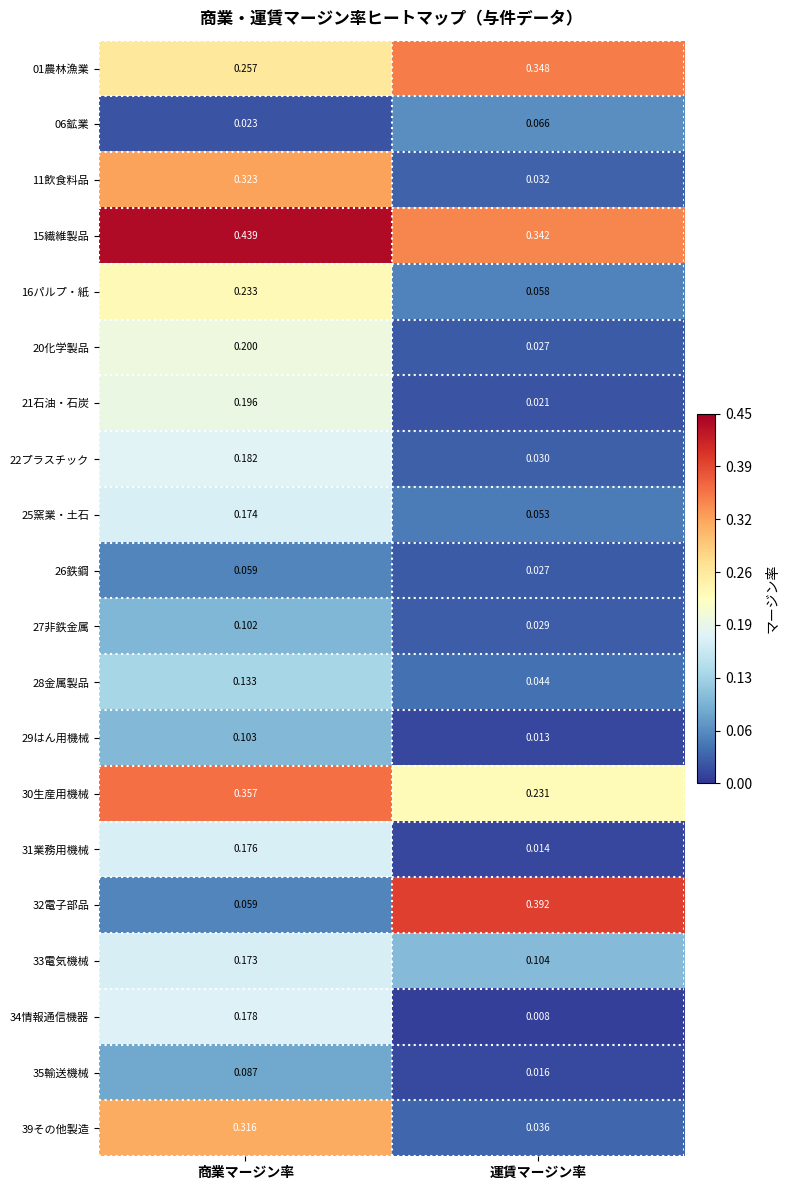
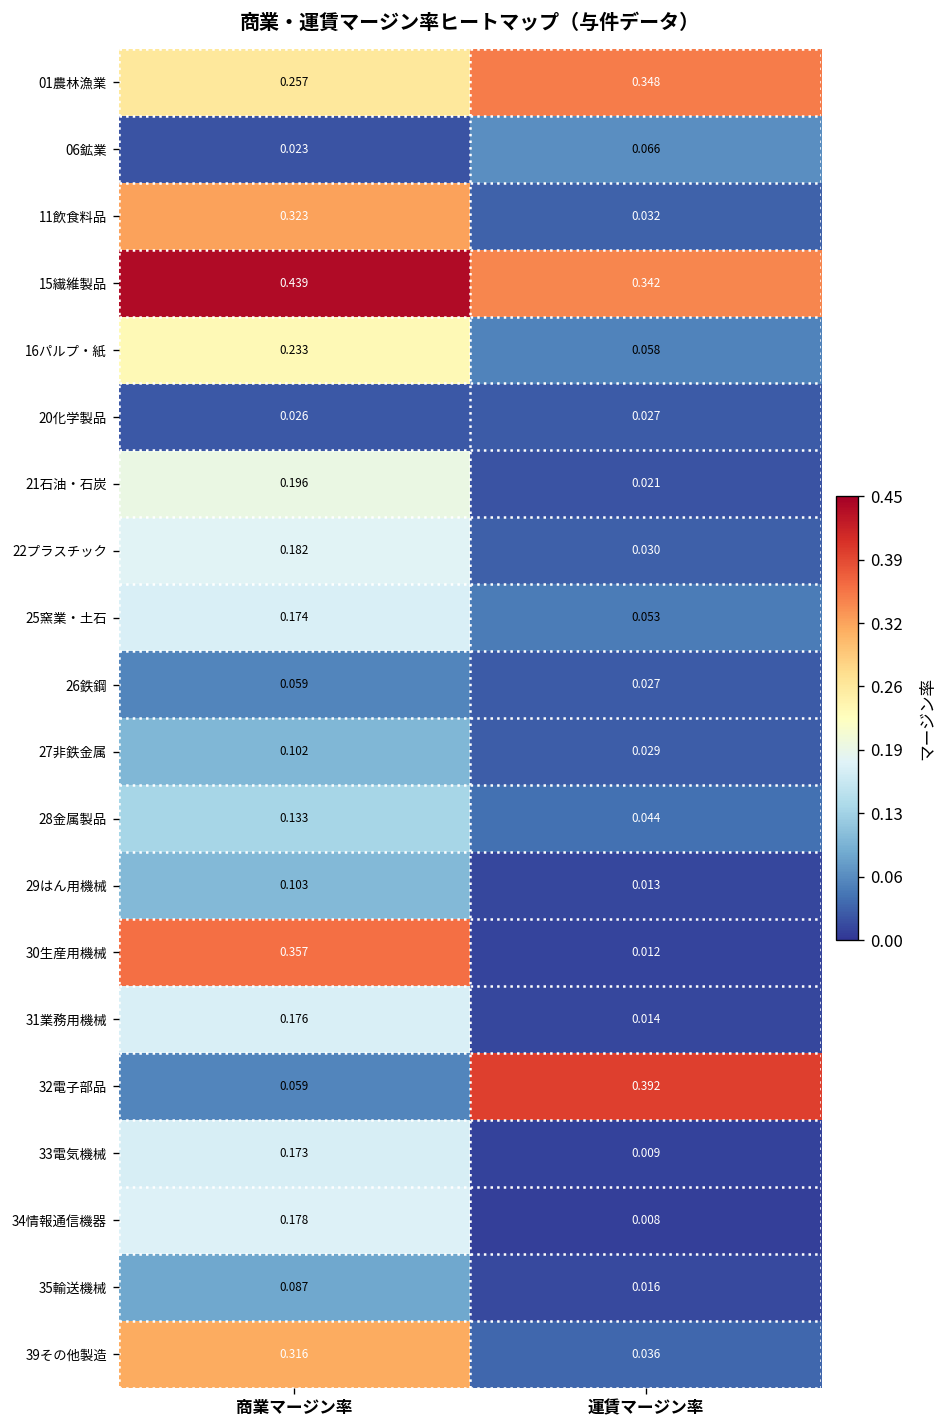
20化学製品, 商業マージン率: 0.200 -> 0.026
30生産用機械, 運賃マージン率: 0.231 -> 0.012
33電気機械, 運賃マージン率: 0.104 -> 0.009
